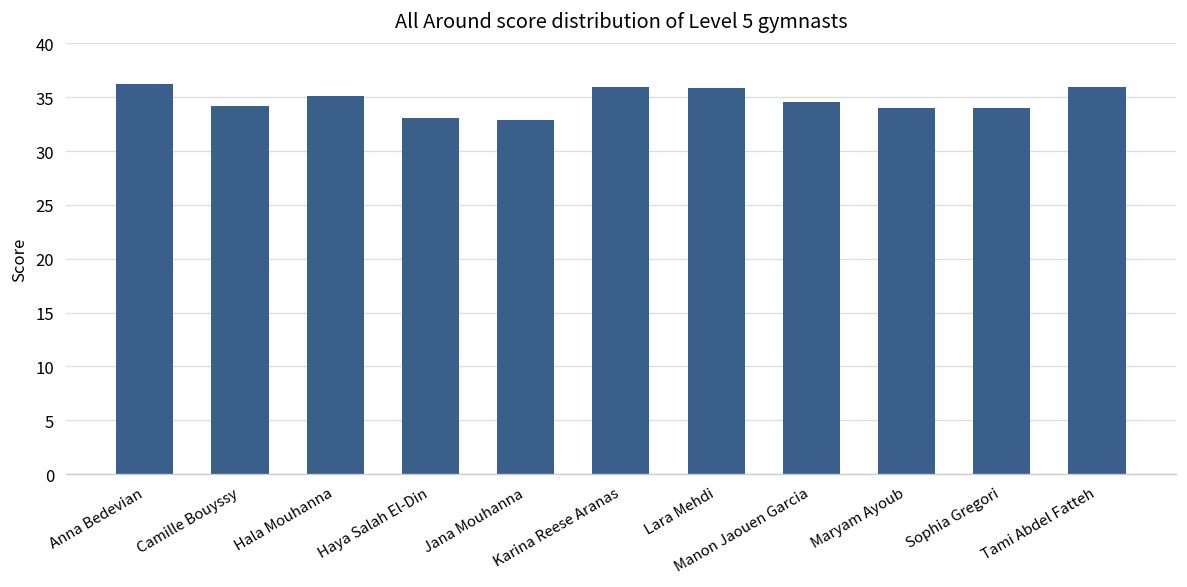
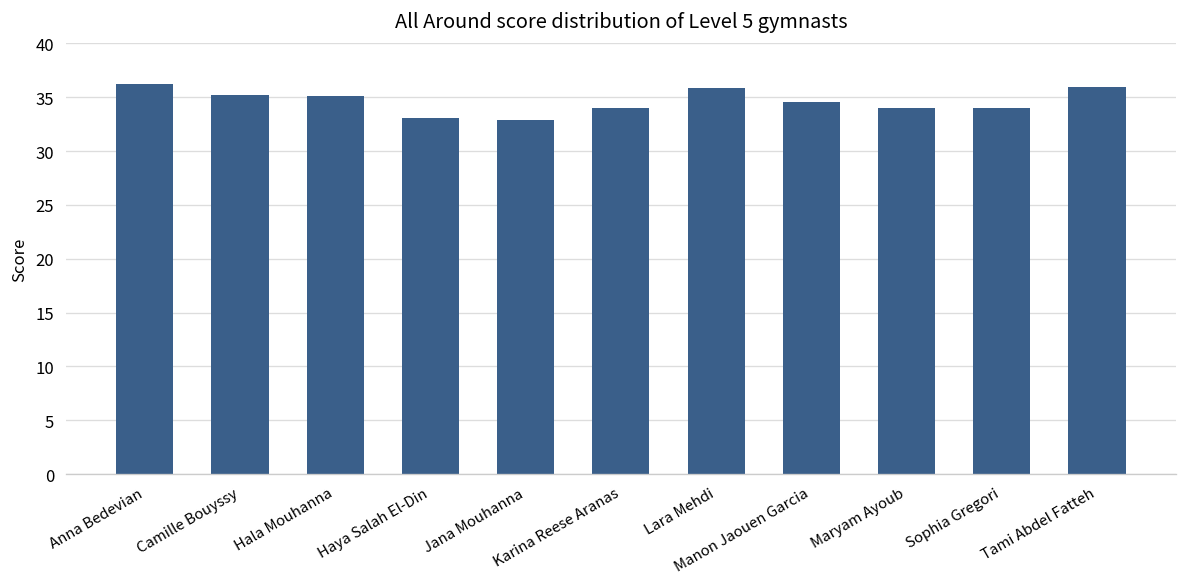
Camille Bouyssy: 34 -> 35
Karina Reese Aranas: 36 -> 34
